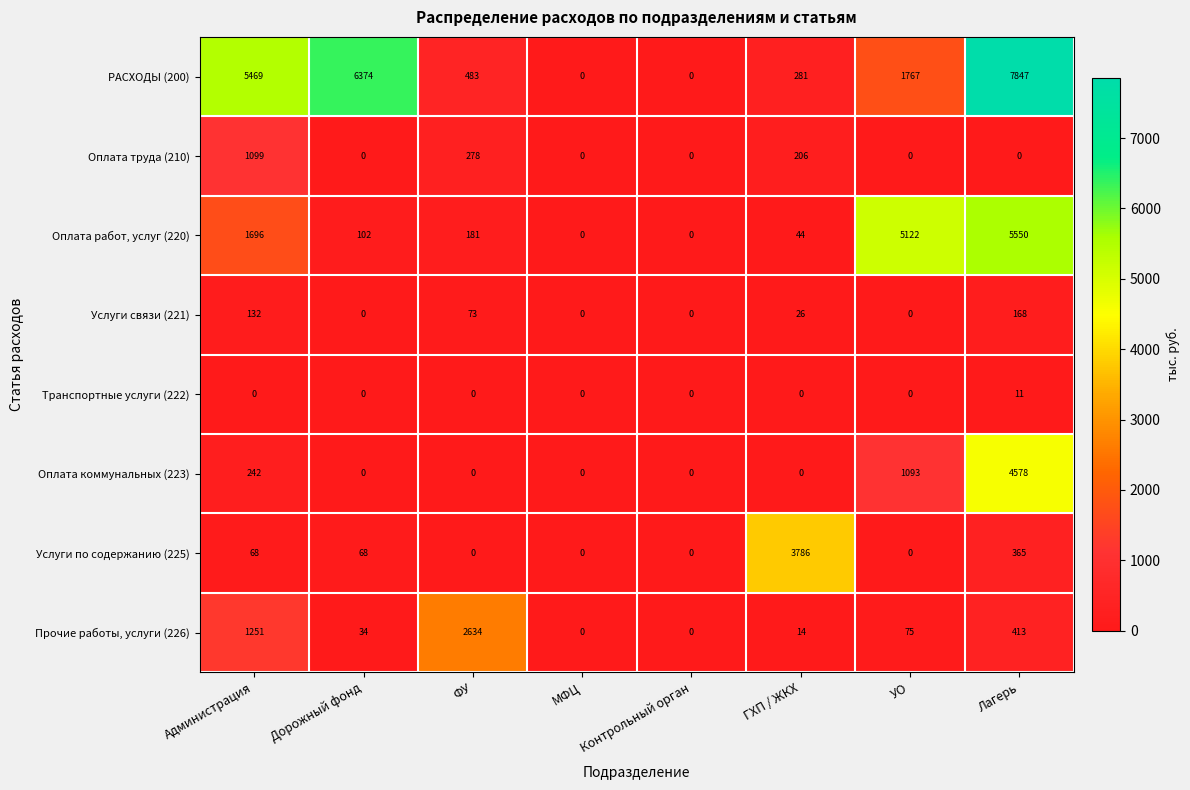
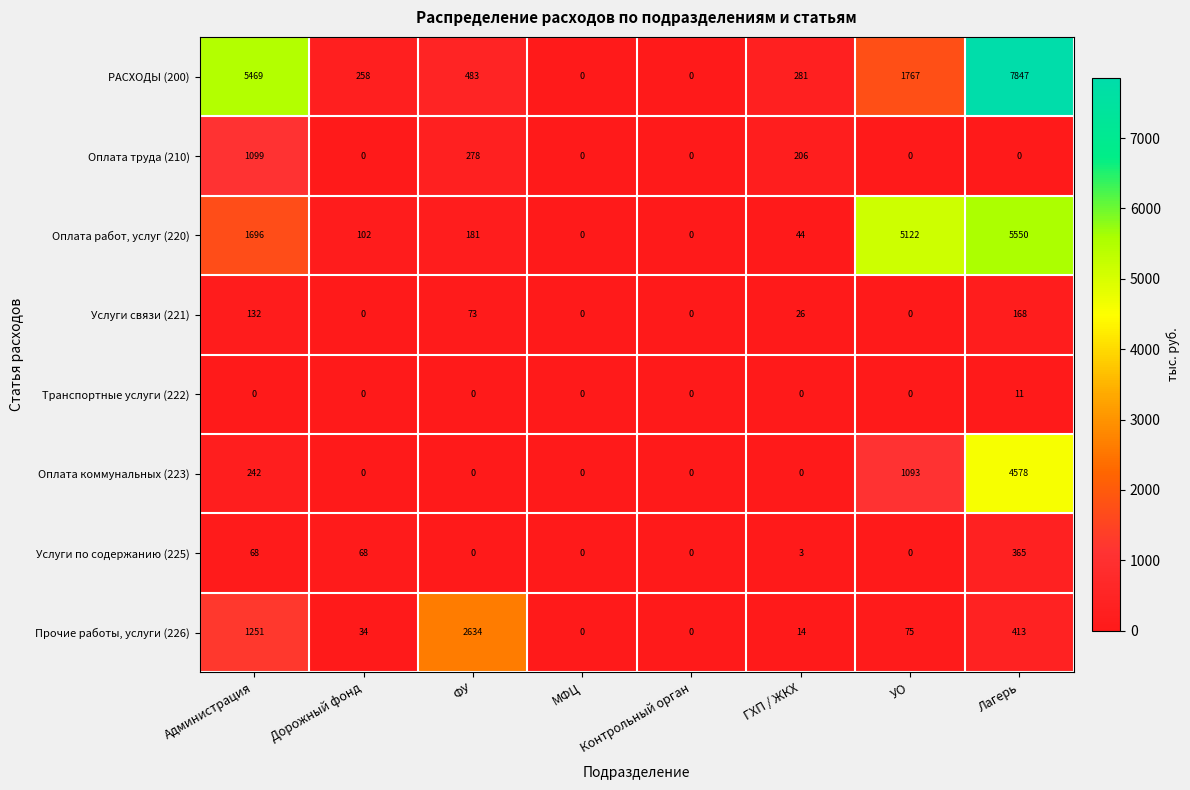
РАСХОДЫ (200), Дорожный фонд: 6374 -> 258
Услуги по содержанию (225), ГХП / ЖКХ: 3786 -> 3
